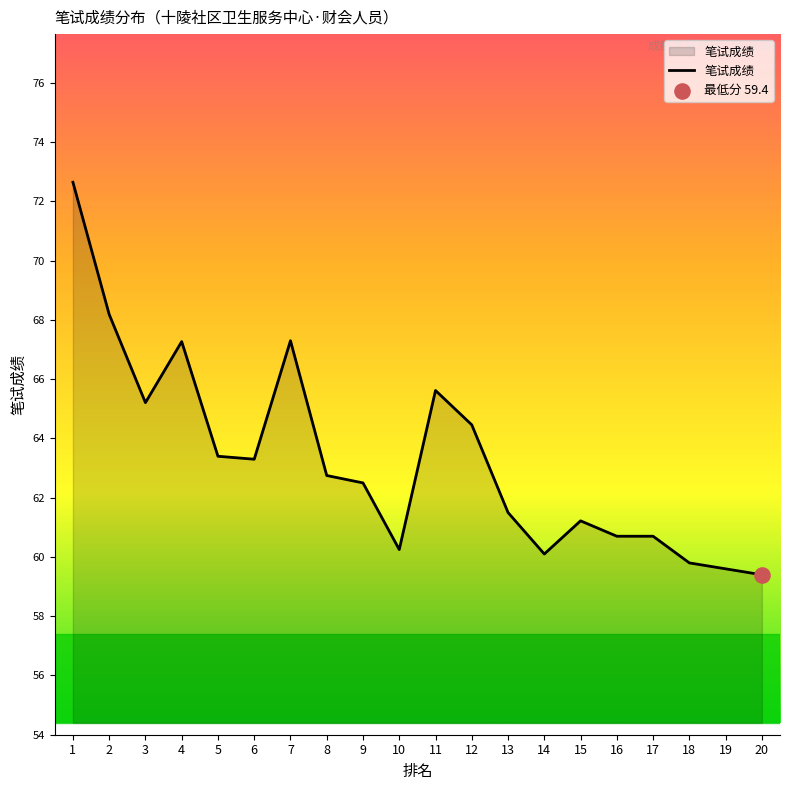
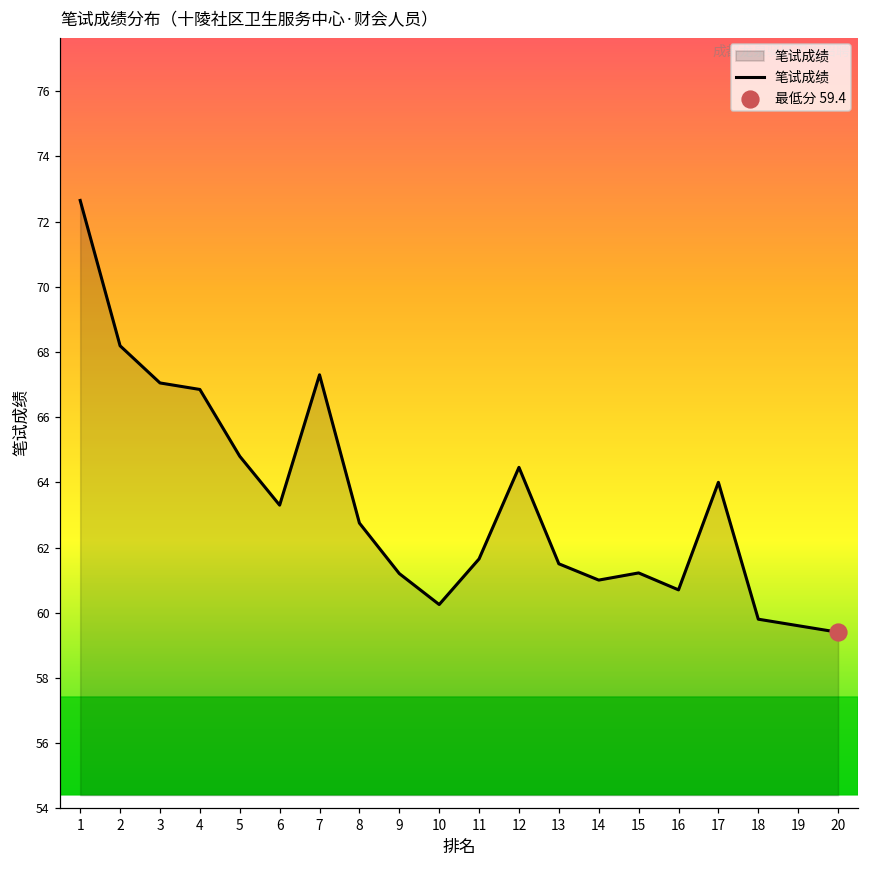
笔试成绩, 3: 65.2 -> 67.1
笔试成绩, 4: 67.3 -> 66.9
笔试成绩, 5: 63.4 -> 64.8
笔试成绩, 9: 62.5 -> 61.2
笔试成绩, 11: 65.6 -> 61.7
笔试成绩, 14: 60.1 -> 61.0
笔试成绩, 17: 60.7 -> 64.0
